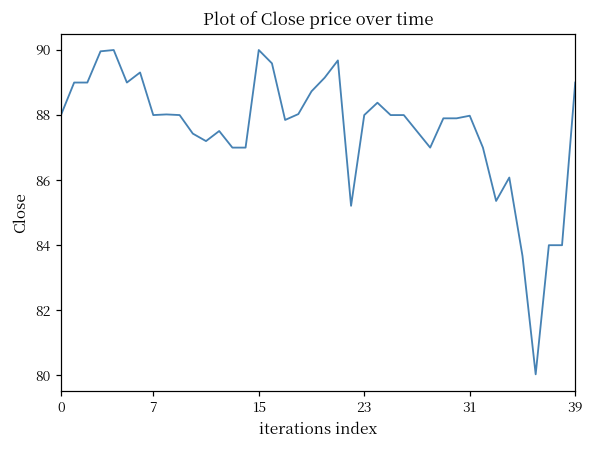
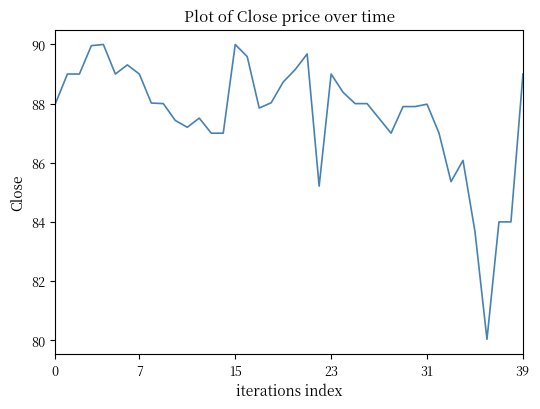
7: 88 -> 89
23: 88 -> 89
